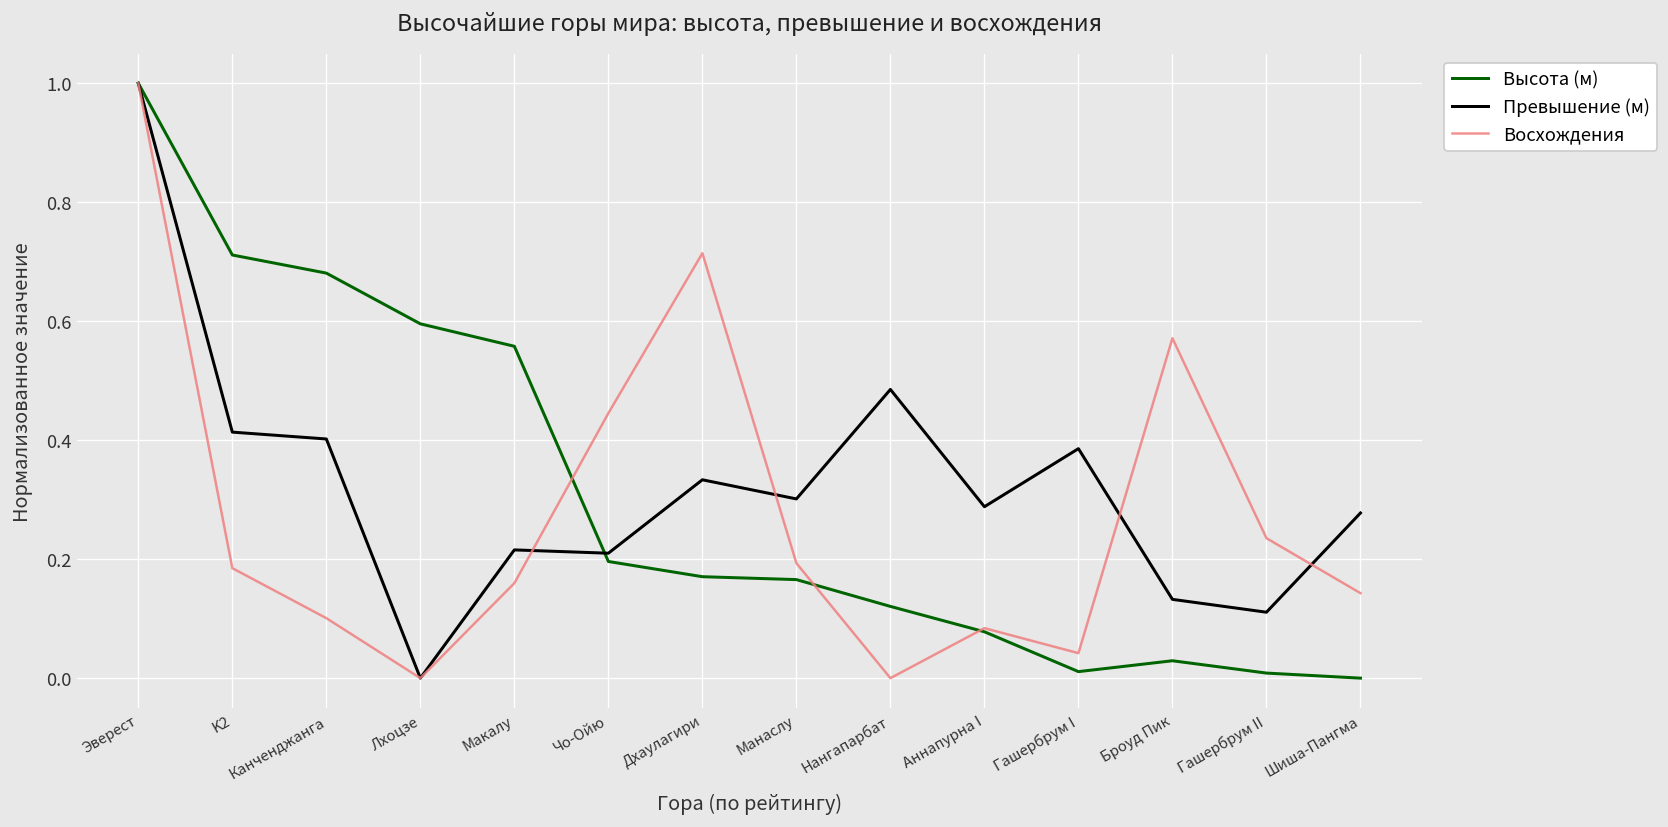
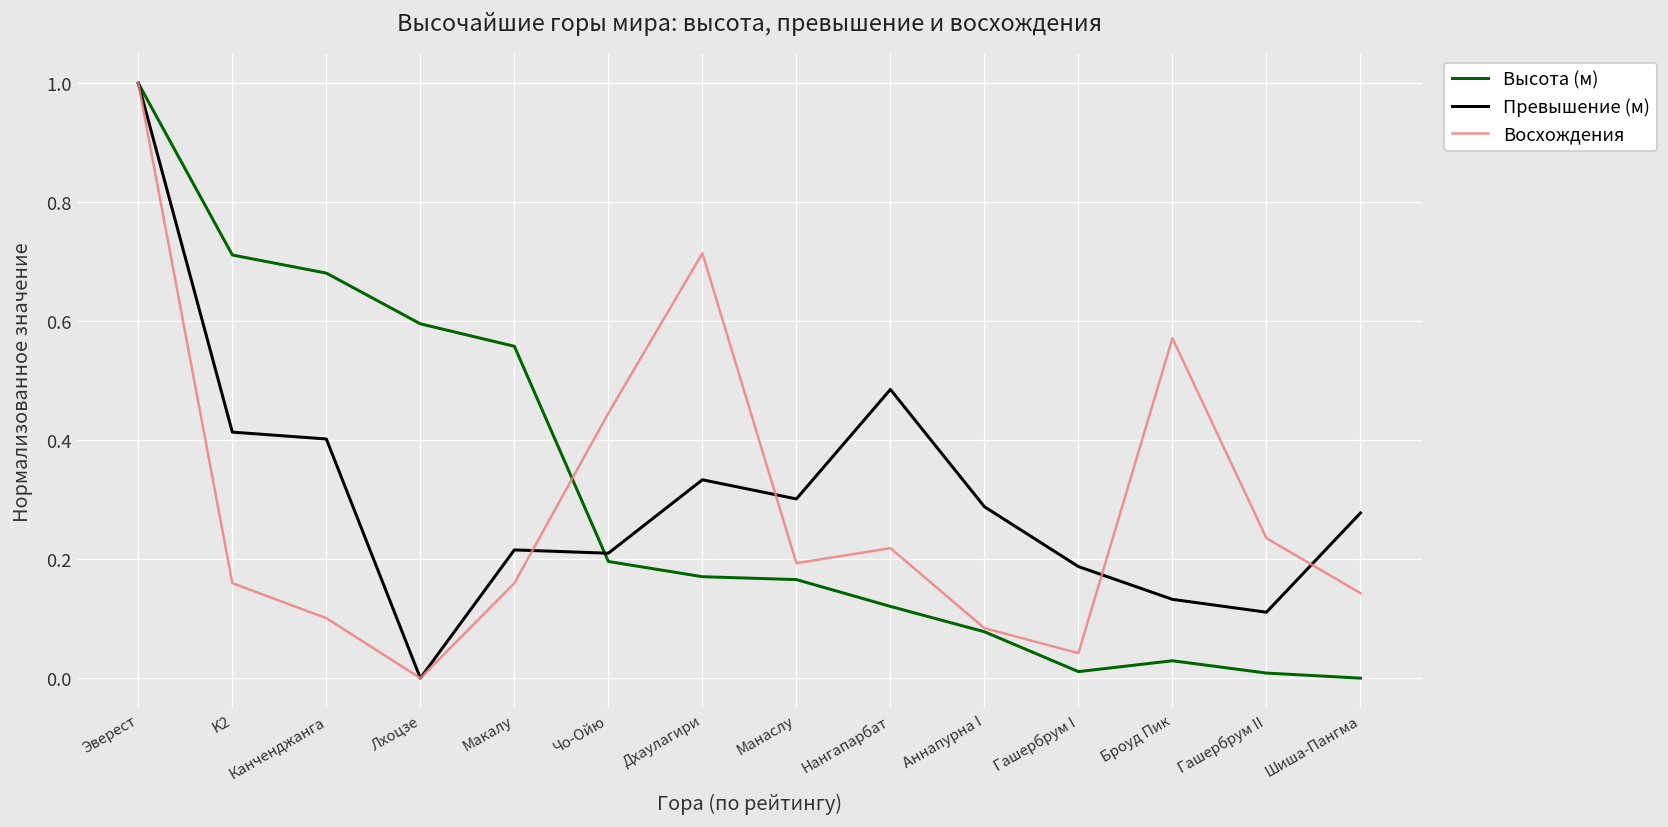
Восхождения, K2: 0.18 -> 0.16
Восхождения, Нангапарбат: 0.00 -> 0.22
Превышение (м), Гашербрум I: 0.39 -> 0.19
